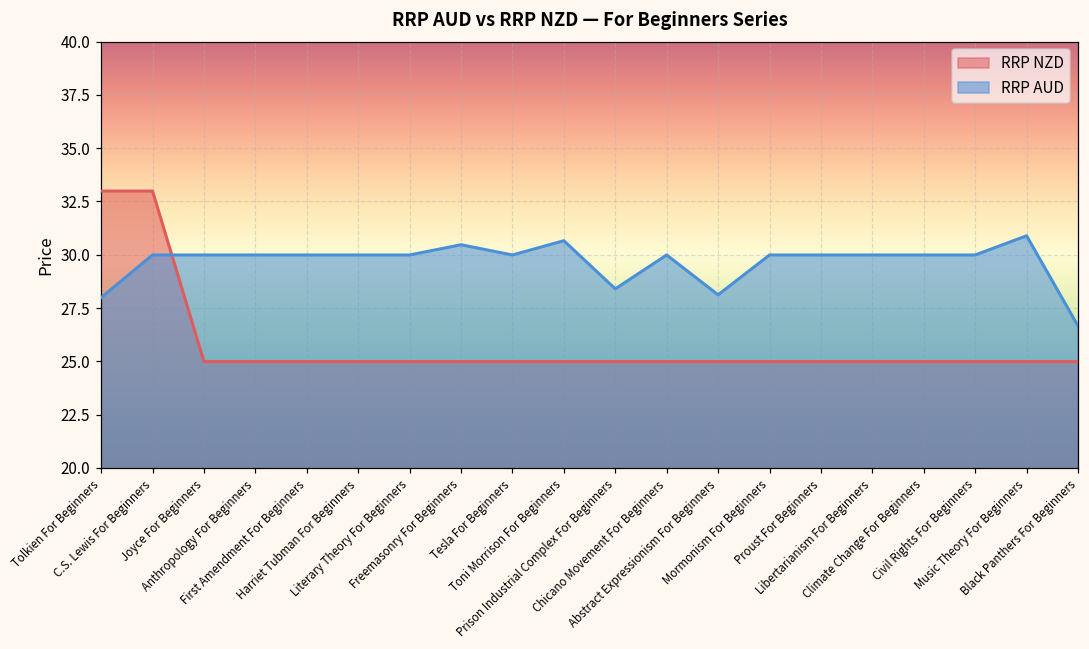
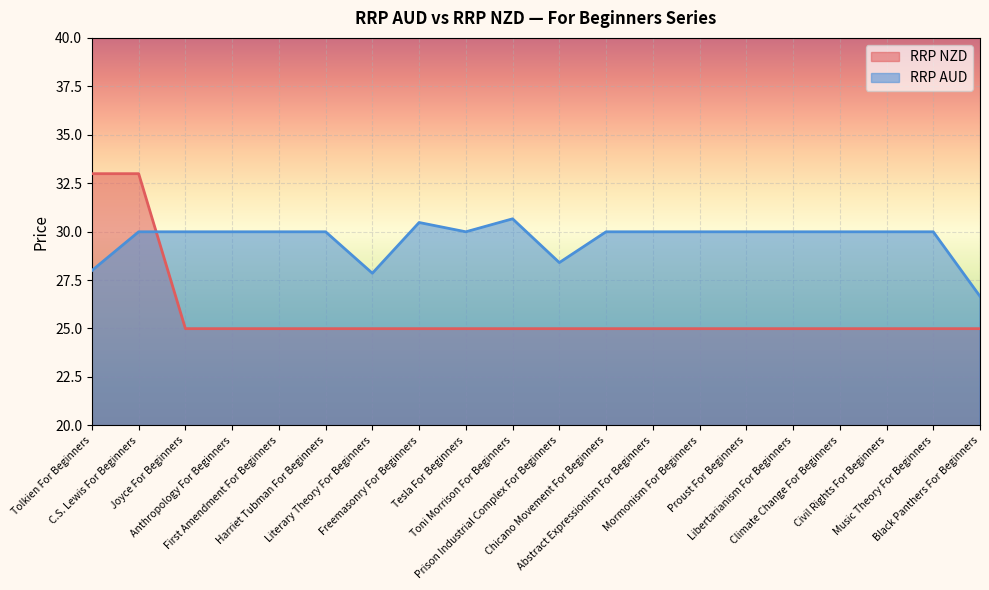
RRP AUD, Literary Theory For Beginners: 30.0 -> 27.9
RRP AUD, Abstract Expressionism For Beginners: 28.1 -> 30.0
RRP AUD, Music Theory For Beginners: 30.9 -> 30.0
